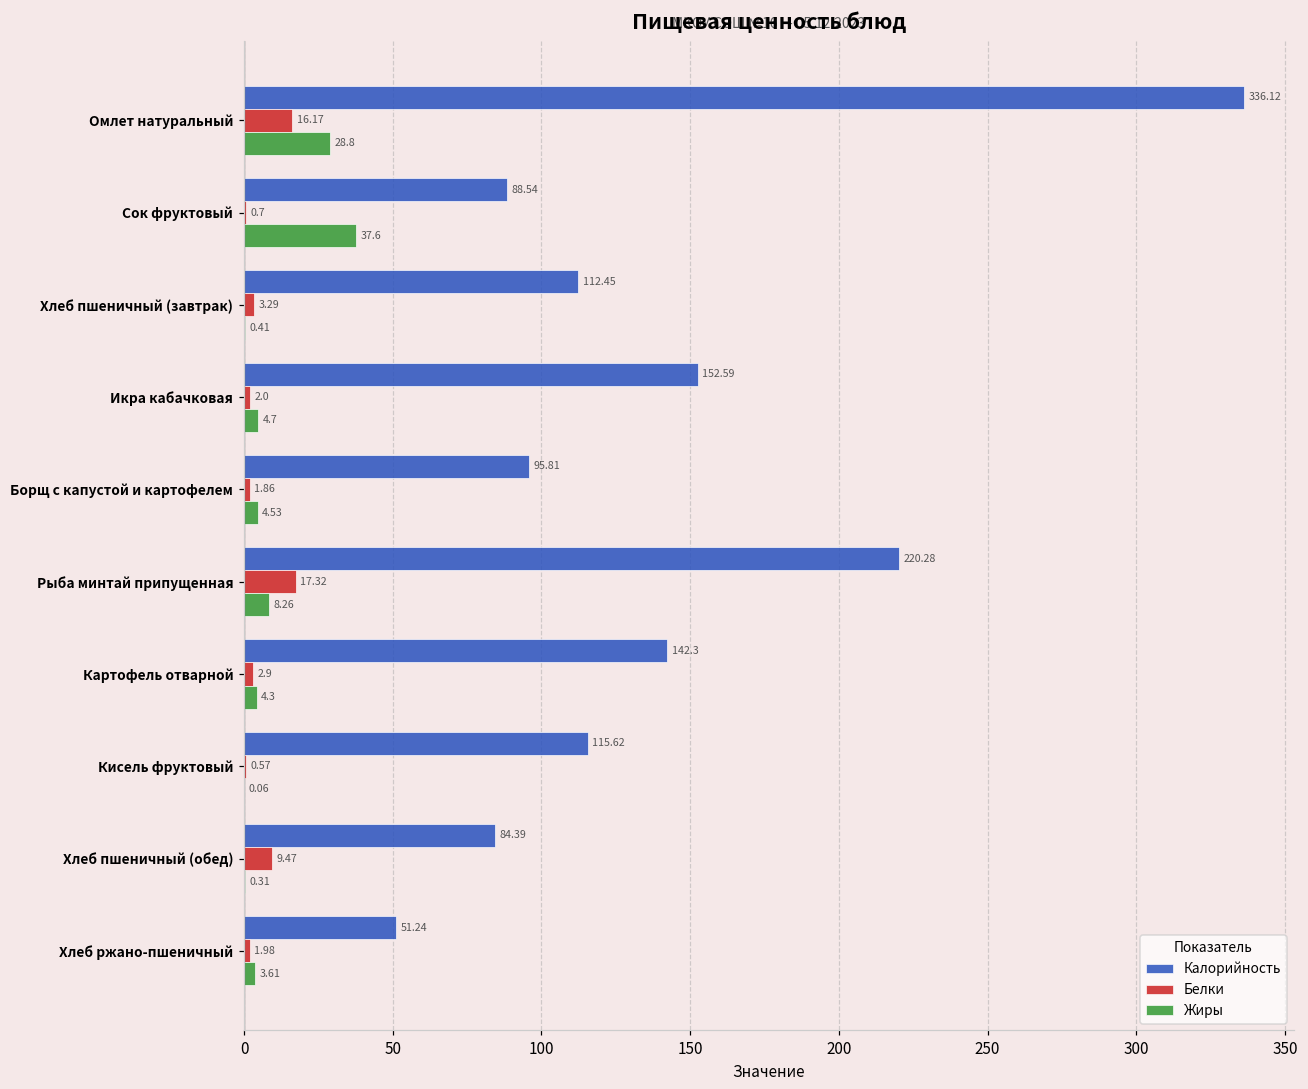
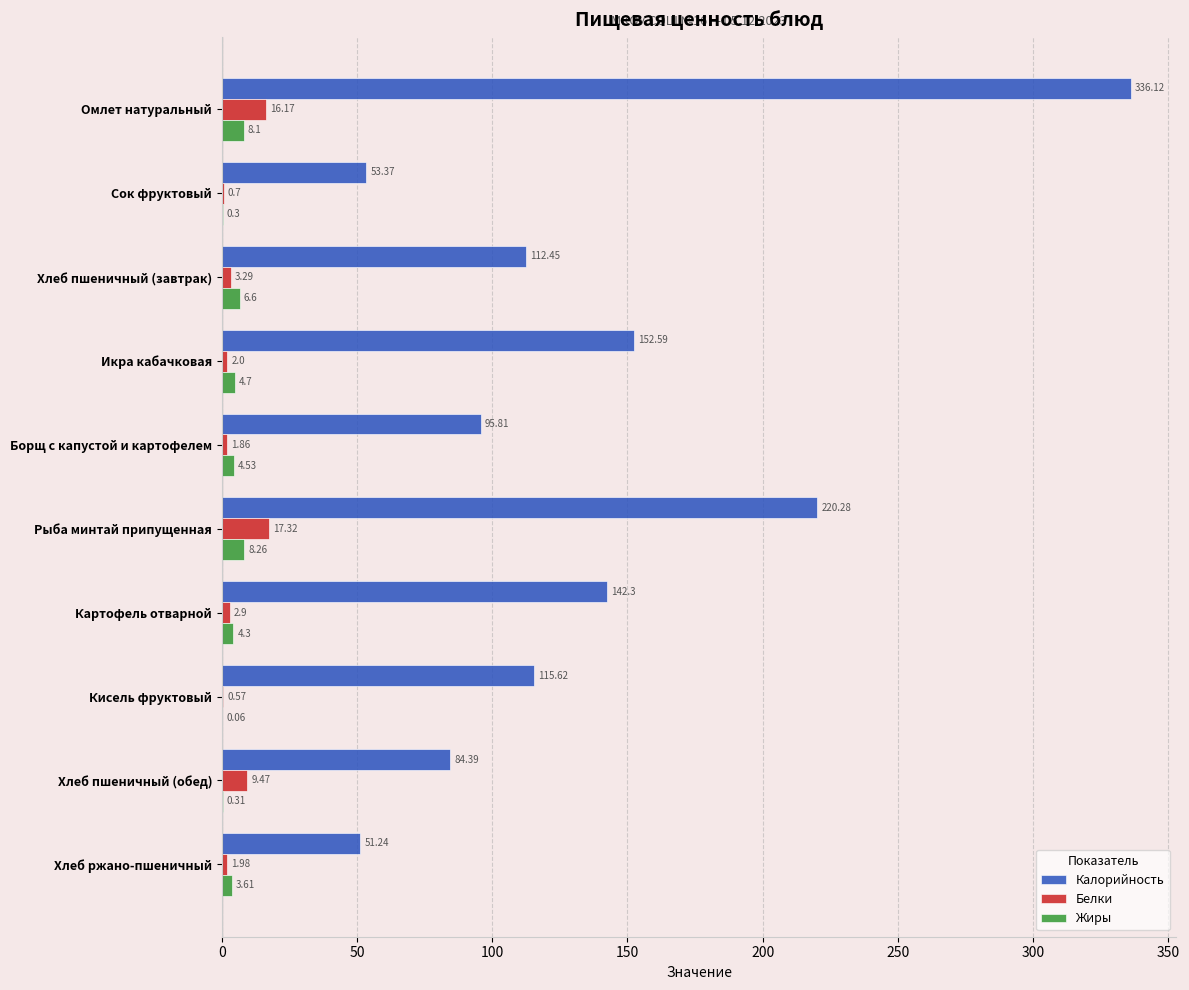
Жиры, Омлет натуральный: 28.8 -> 8.1
Калорийность, Сок фруктовый: 88.54 -> 53.37
Жиры, Сок фруктовый: 37.6 -> 0.3
Жиры, Хлеб пшеничный (завтрак): 0.41 -> 6.6
